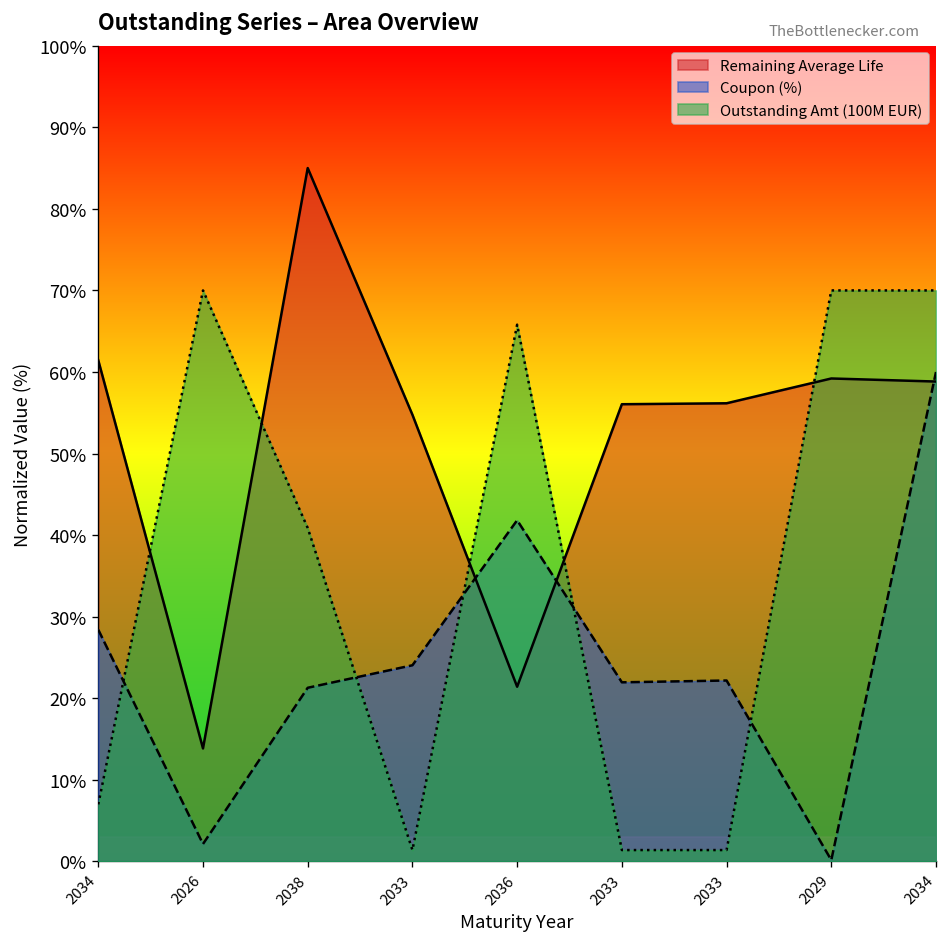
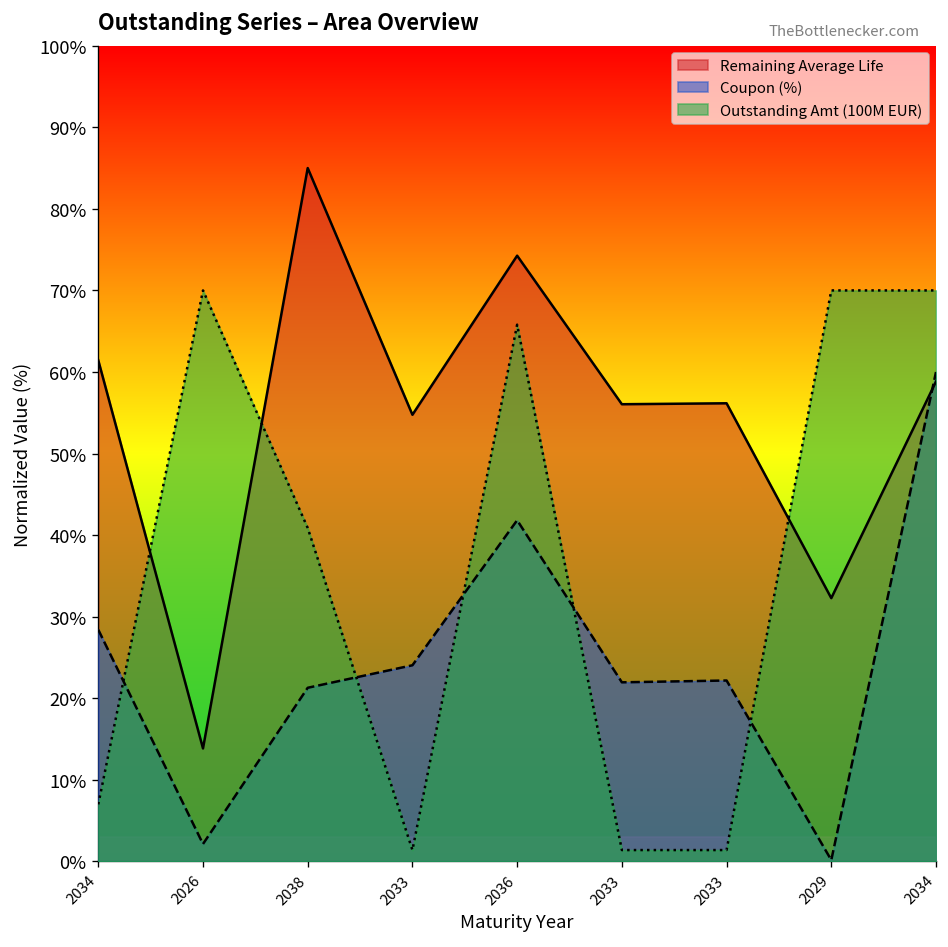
Remaining Average Life, 2036: 21% -> 74%
Remaining Average Life, 2029: 59% -> 32%
